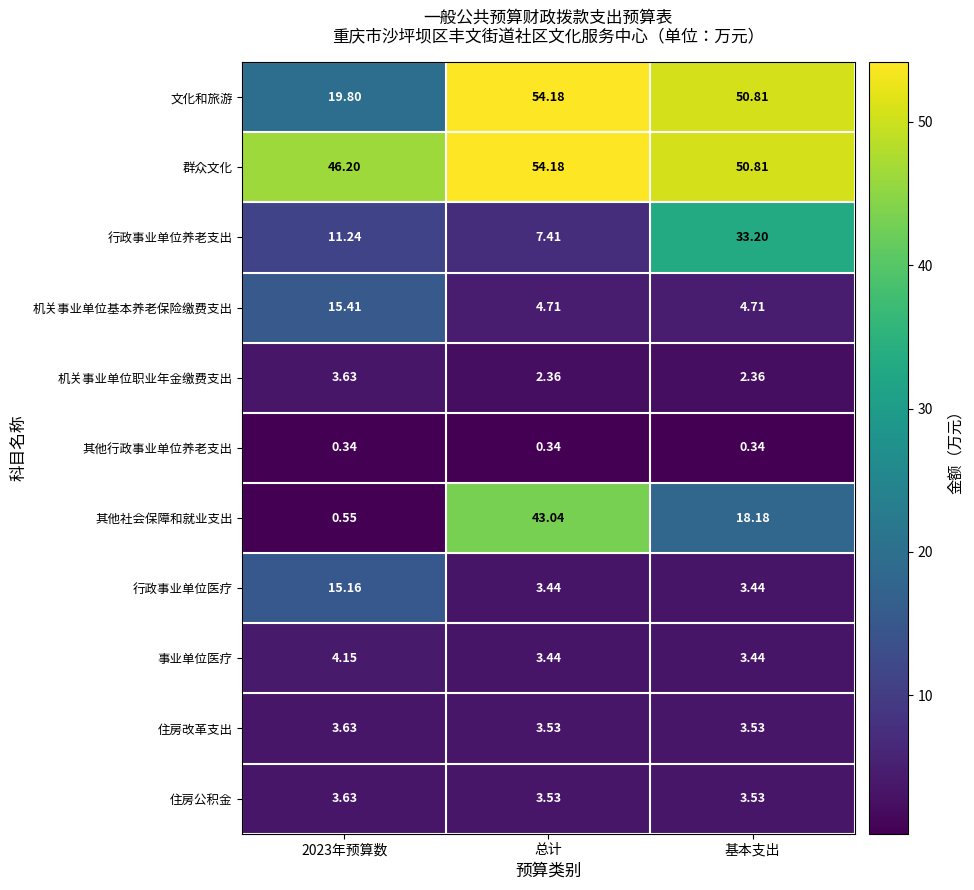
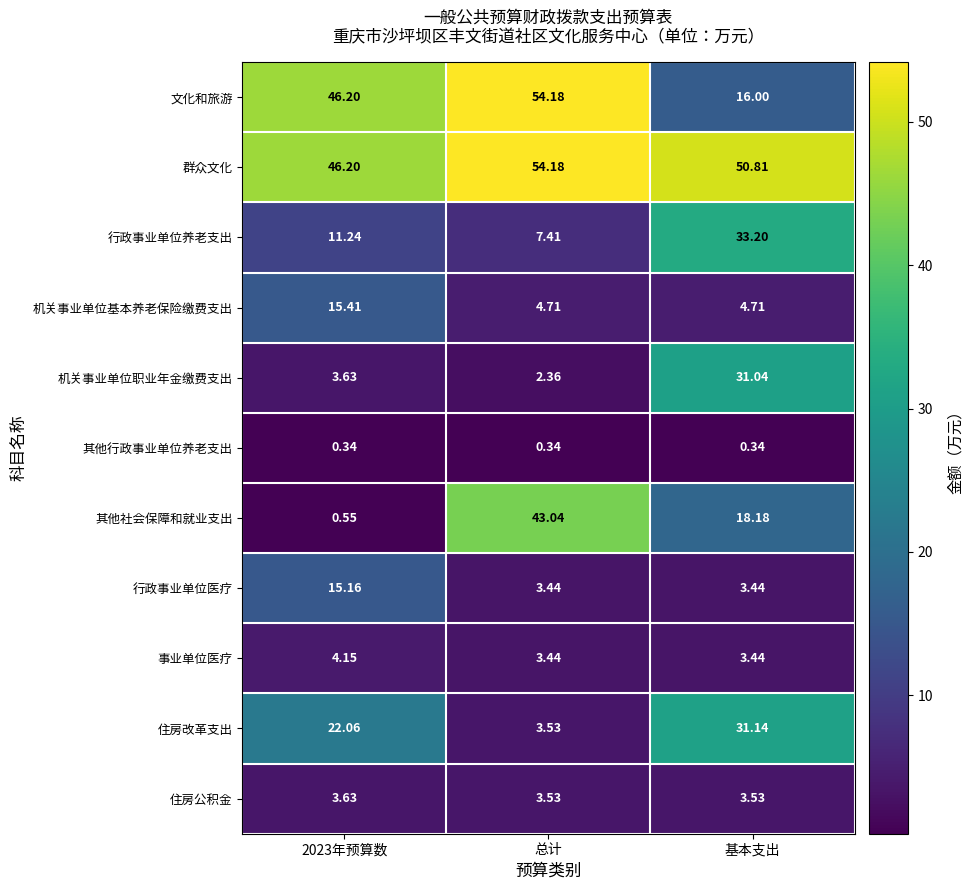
文化和旅游, 2023年预算数: 19.80 -> 46.20
文化和旅游, 基本支出: 50.81 -> 16.00
机关事业单位职业年金缴费支出, 基本支出: 2.36 -> 31.04
住房改革支出, 2023年预算数: 3.63 -> 22.06
住房改革支出, 基本支出: 3.53 -> 31.14
